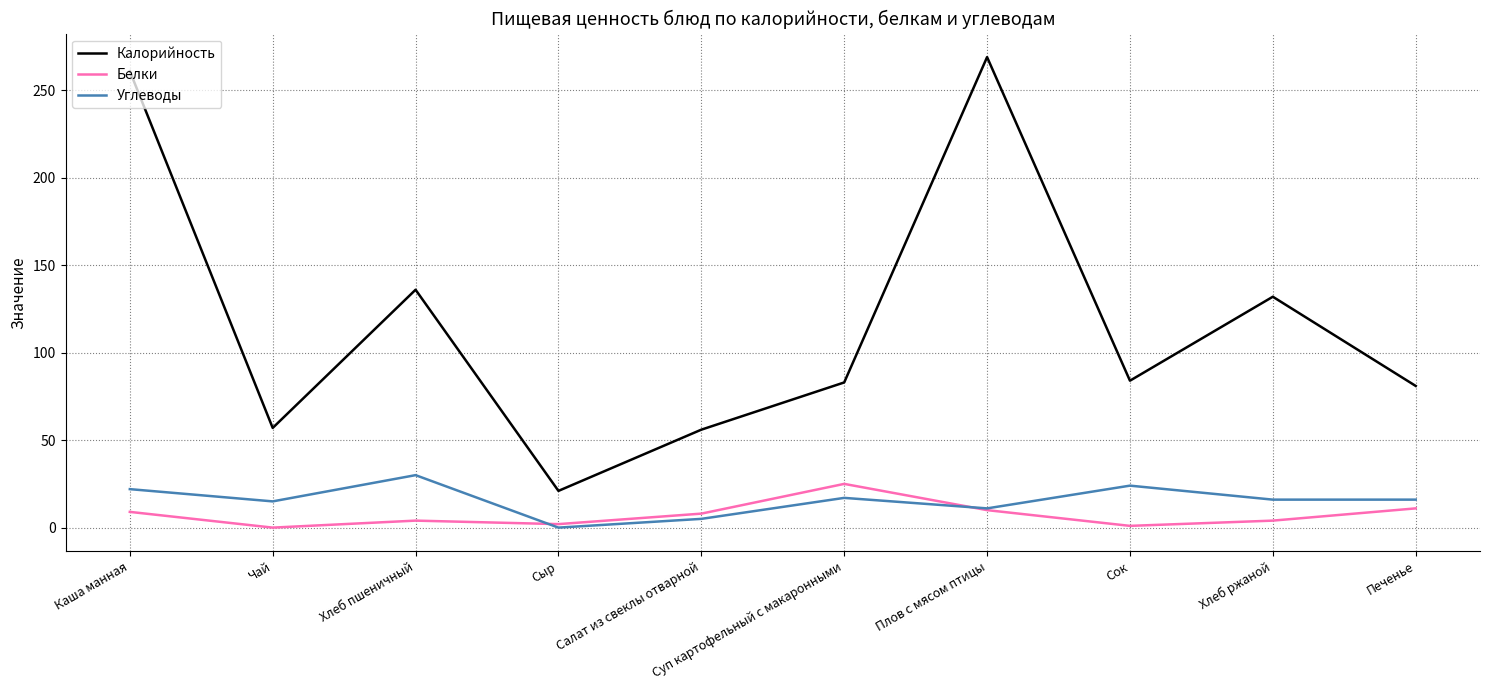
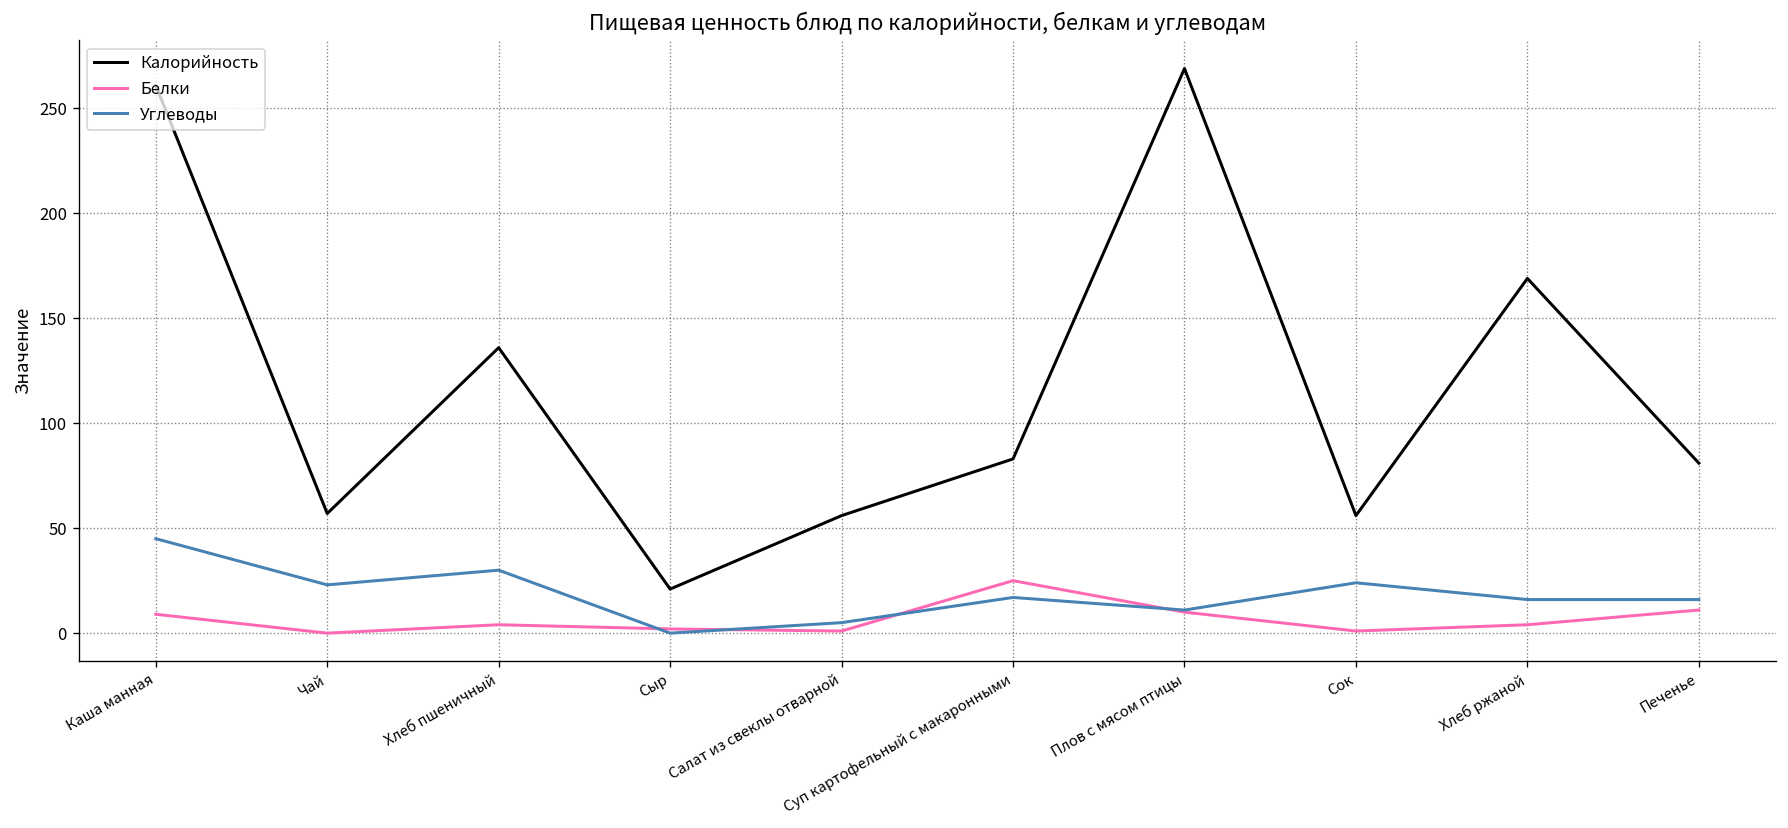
Углеводы, Каша манная: 22 -> 45
Углеводы, Чай: 15 -> 23
Белки, Салат из свеклы отварной: 8 -> 1
Калорийность, Сок: 84 -> 56
Калорийность, Хлеб ржаной: 132 -> 169
